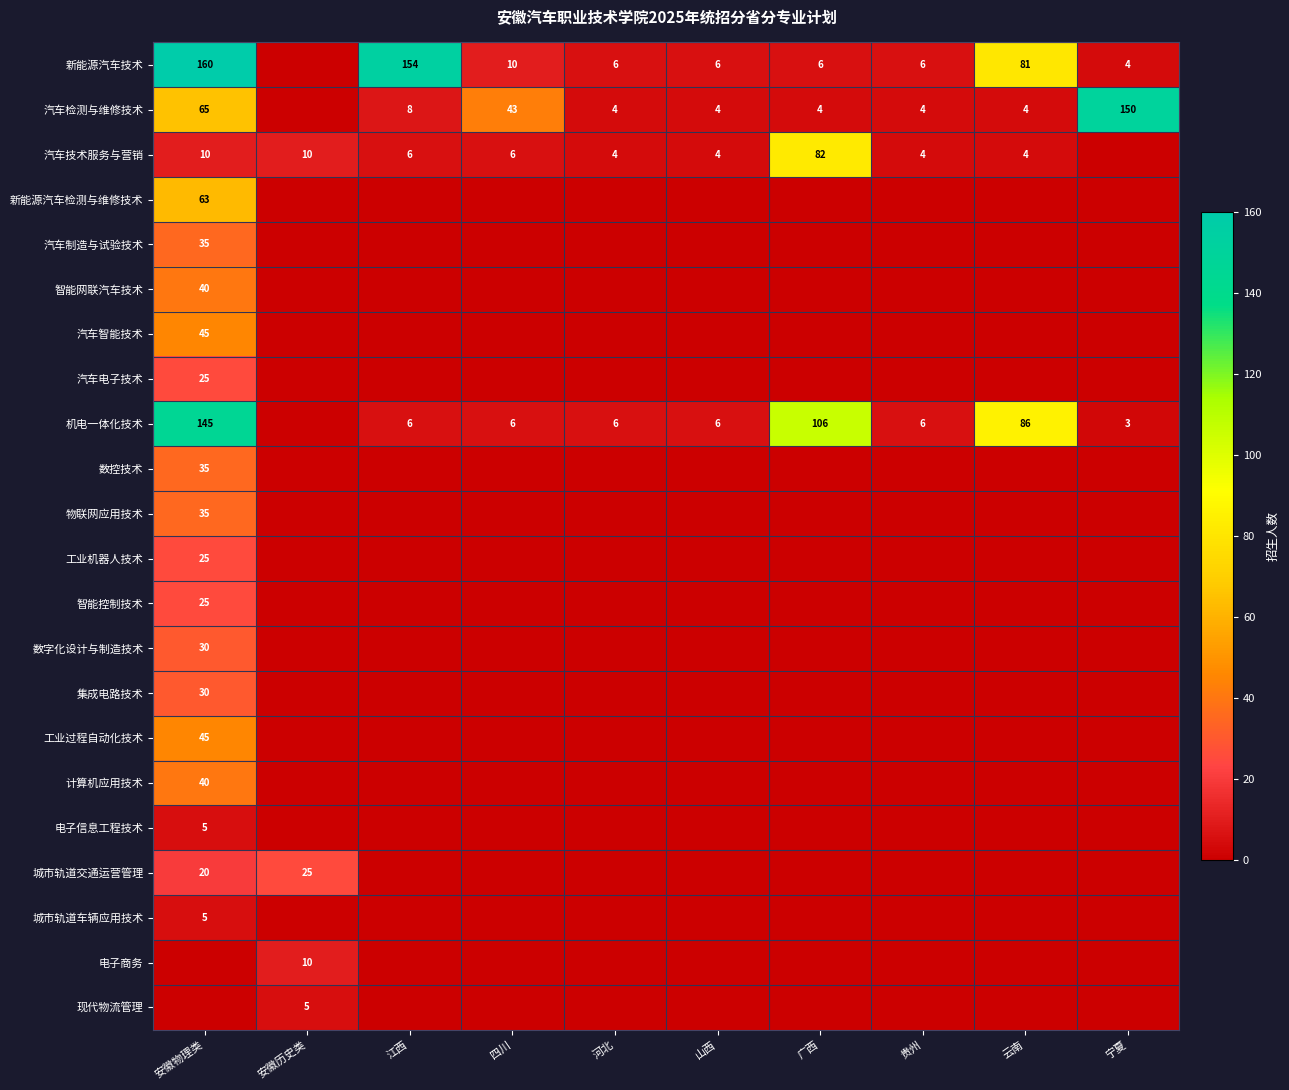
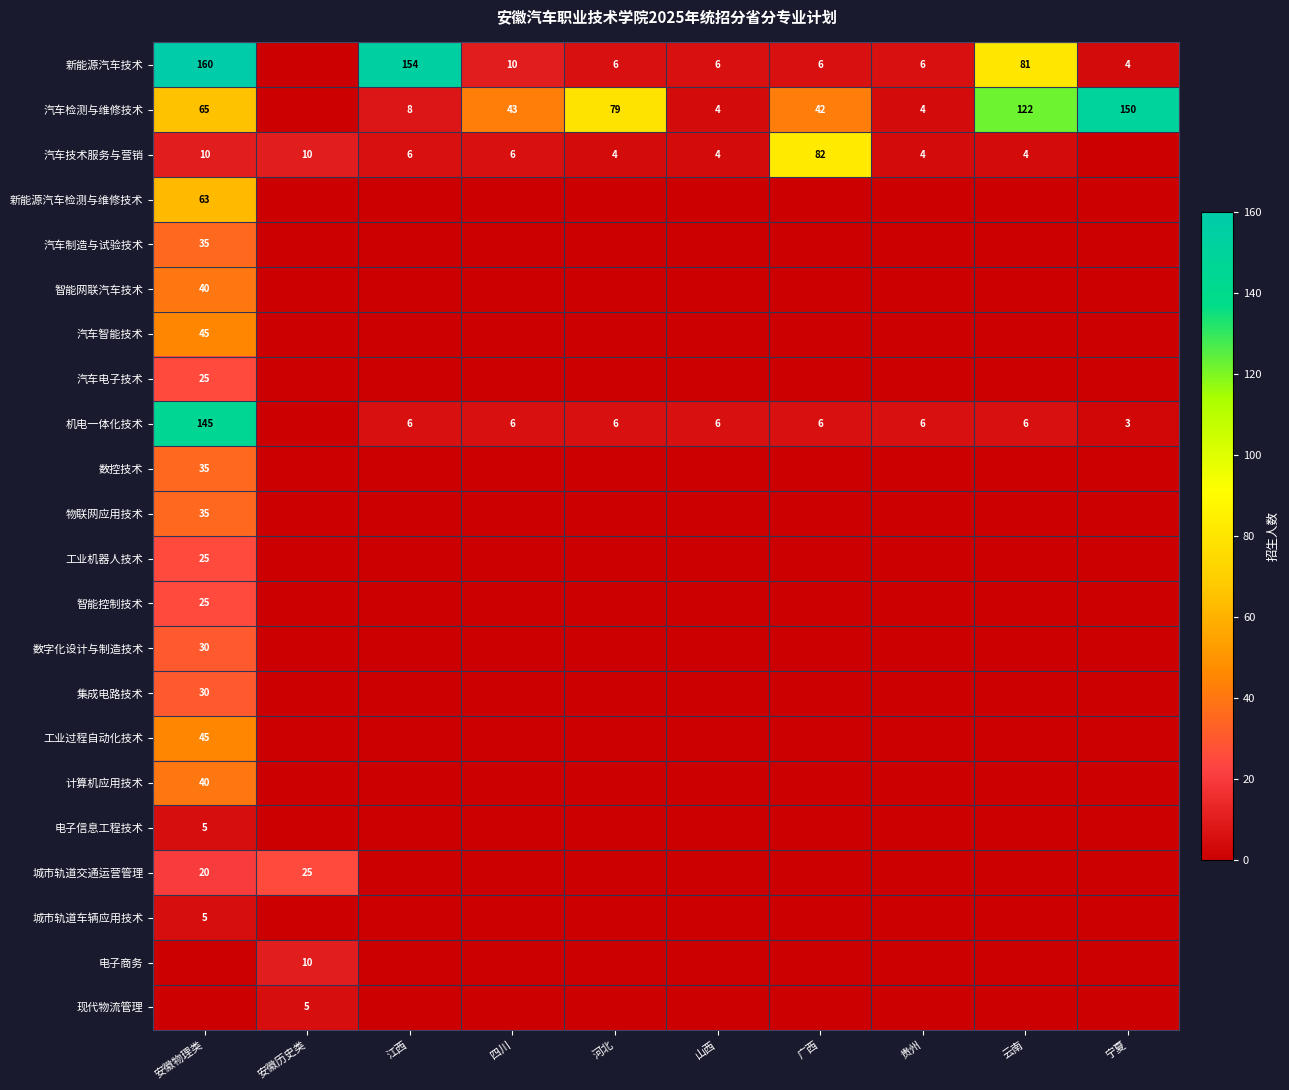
汽车检测与维修技术, 河北: 4 -> 79
汽车检测与维修技术, 广西: 4 -> 42
汽车检测与维修技术, 云南: 4 -> 122
机电一体化技术, 广西: 106 -> 6
机电一体化技术, 云南: 86 -> 6
